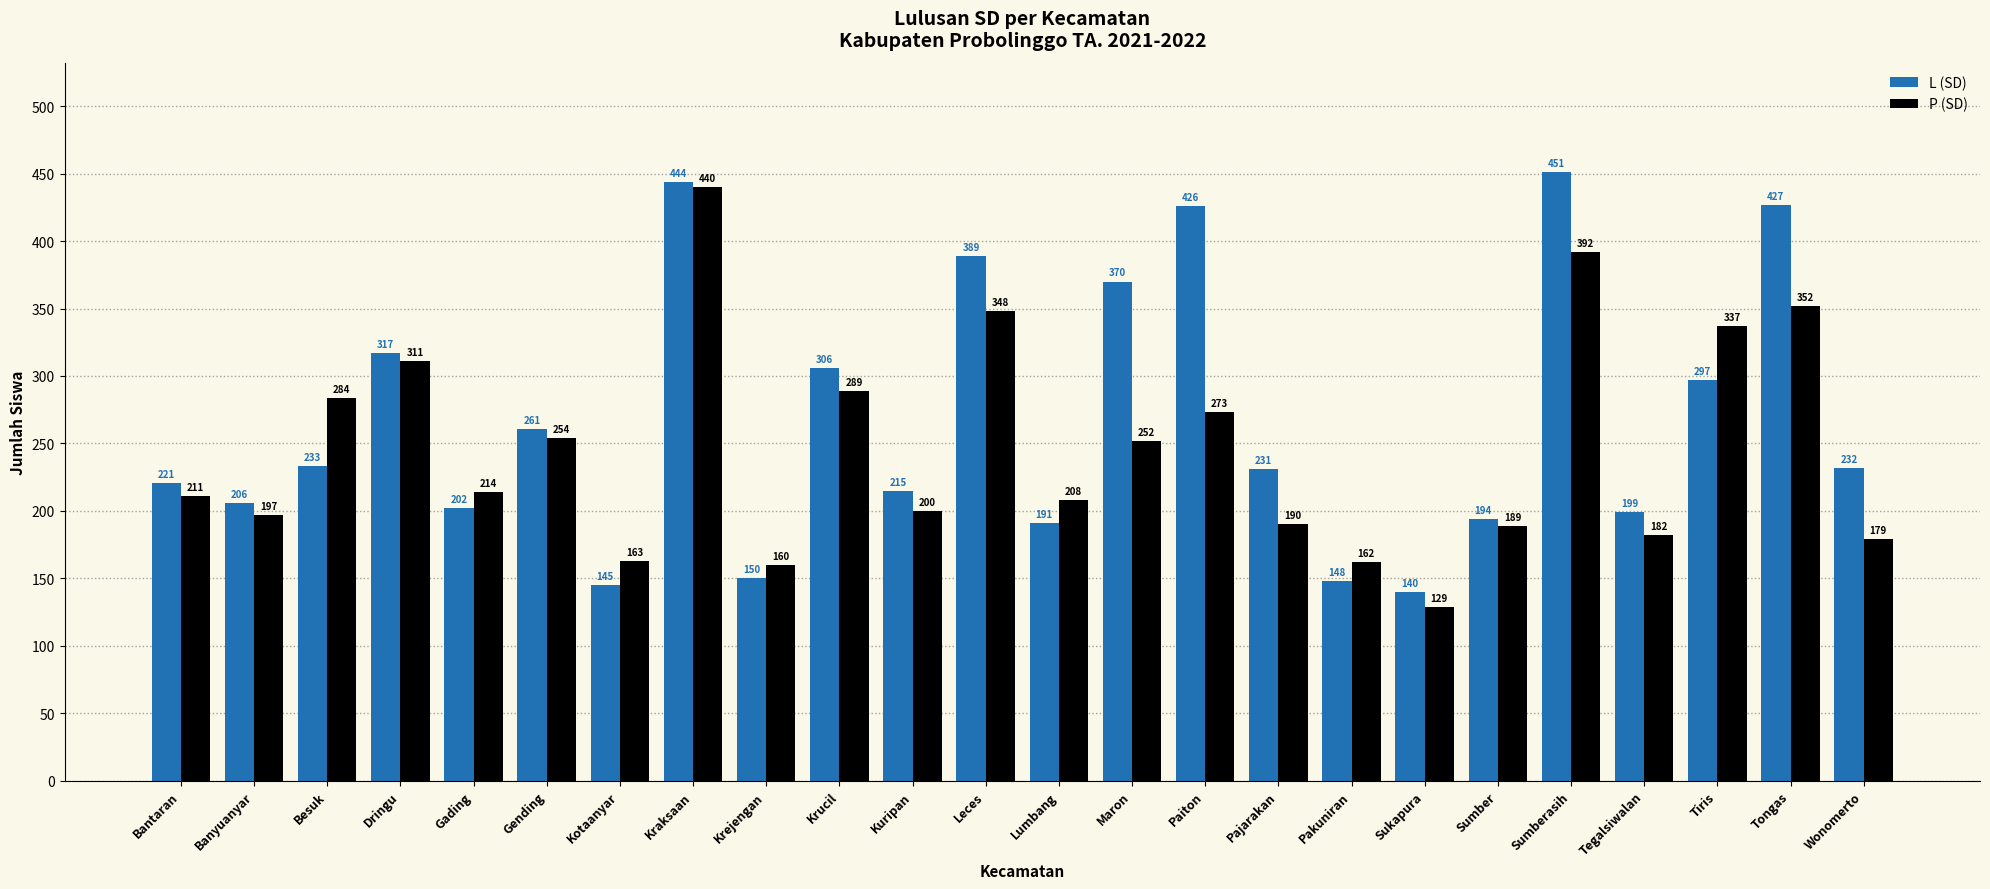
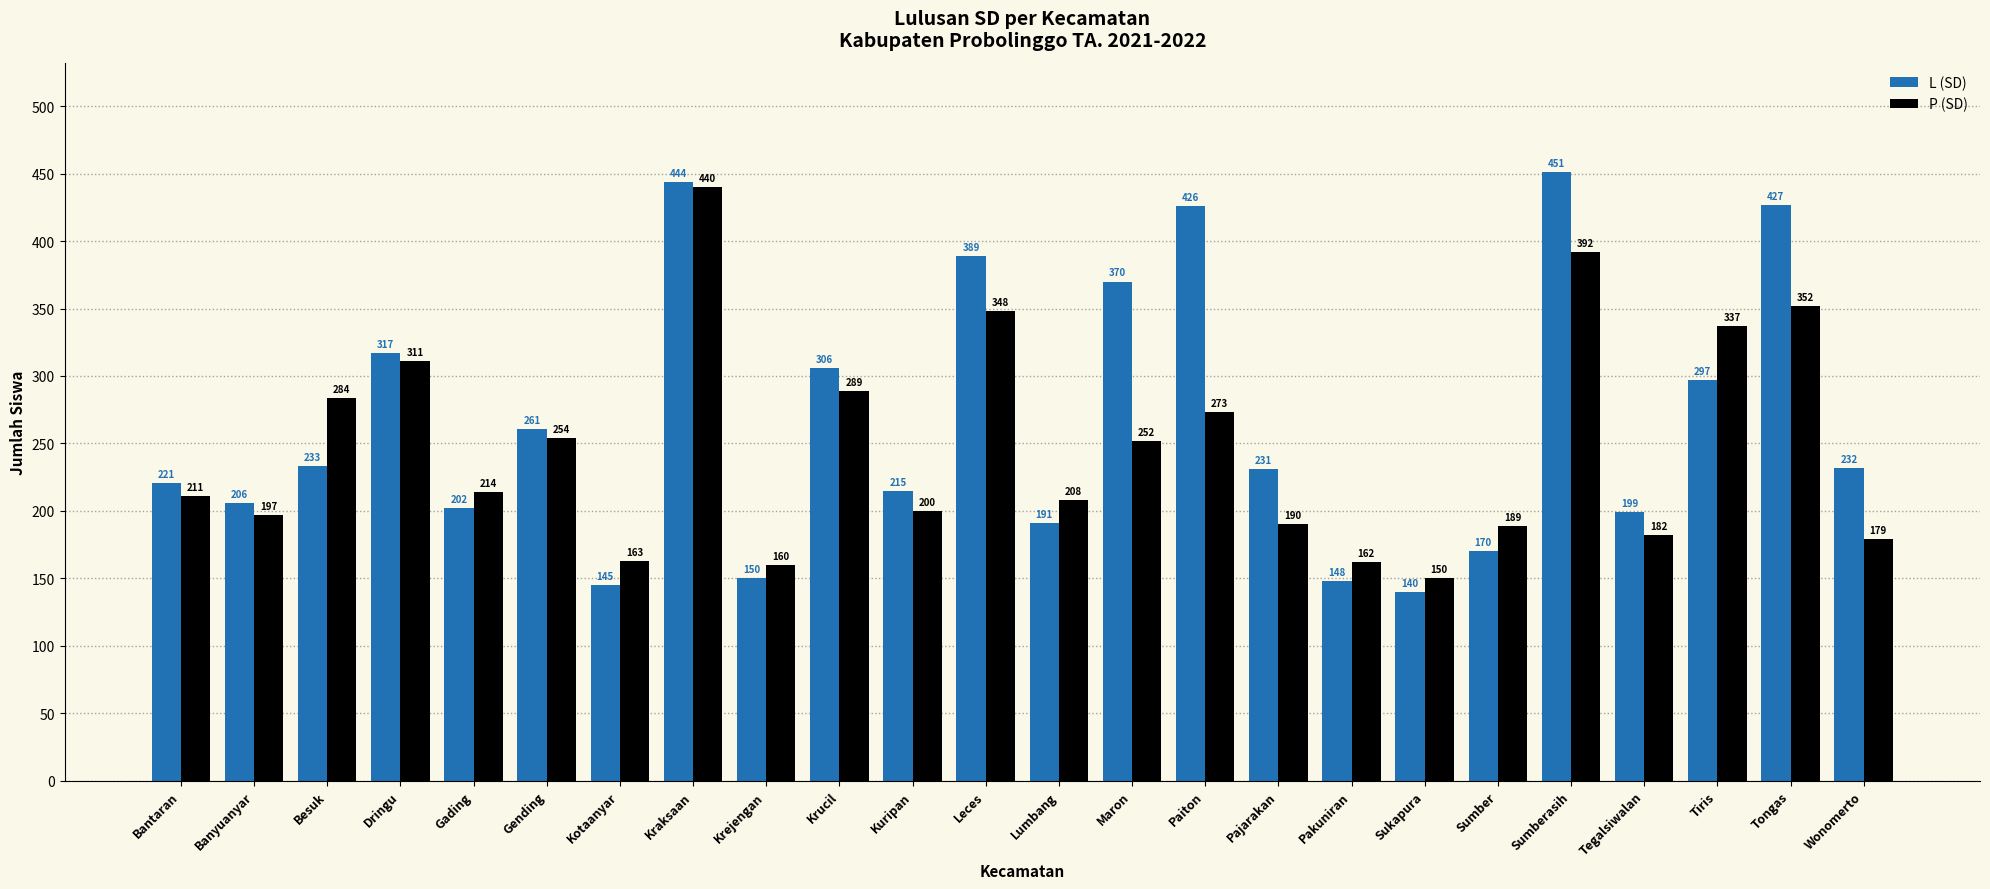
P (SD), Sukapura: 129 -> 150
L (SD), Sumber: 194 -> 170
